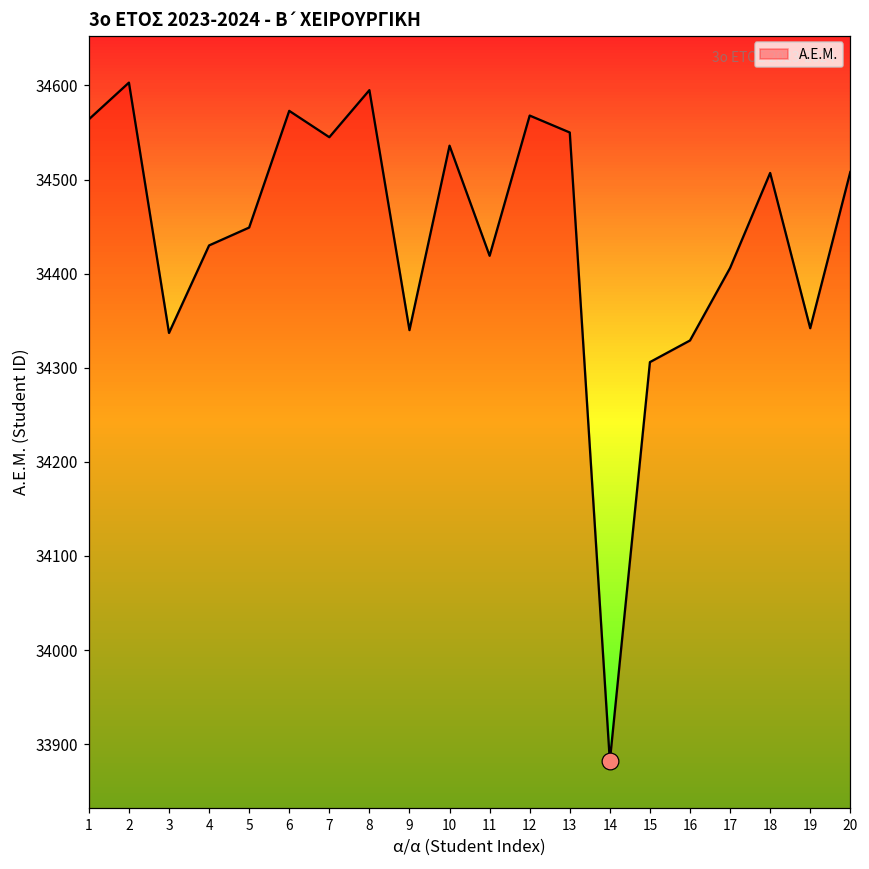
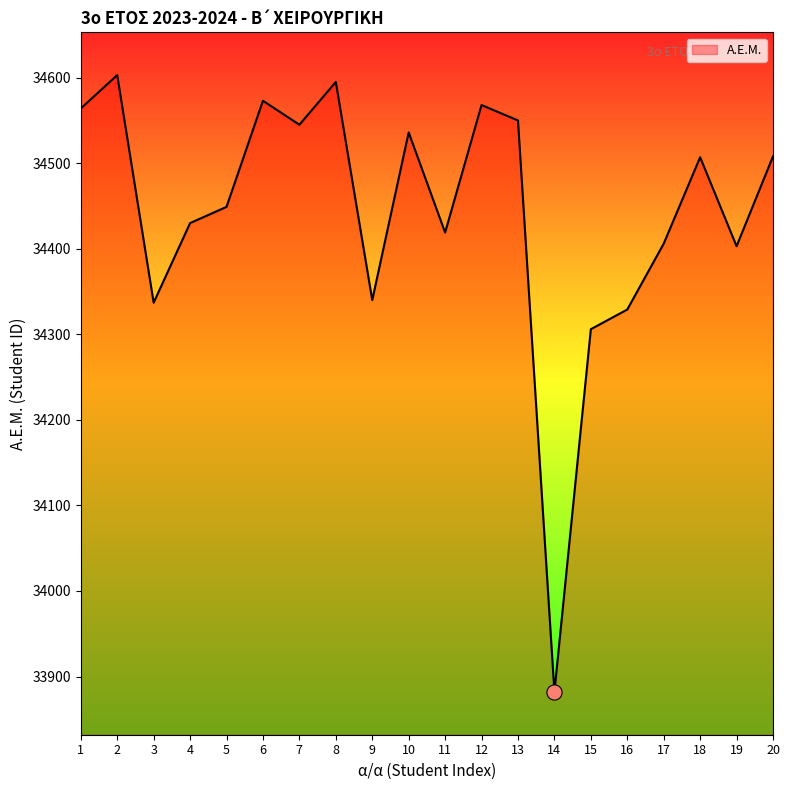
A.E.M., 19: 34340 -> 34400
